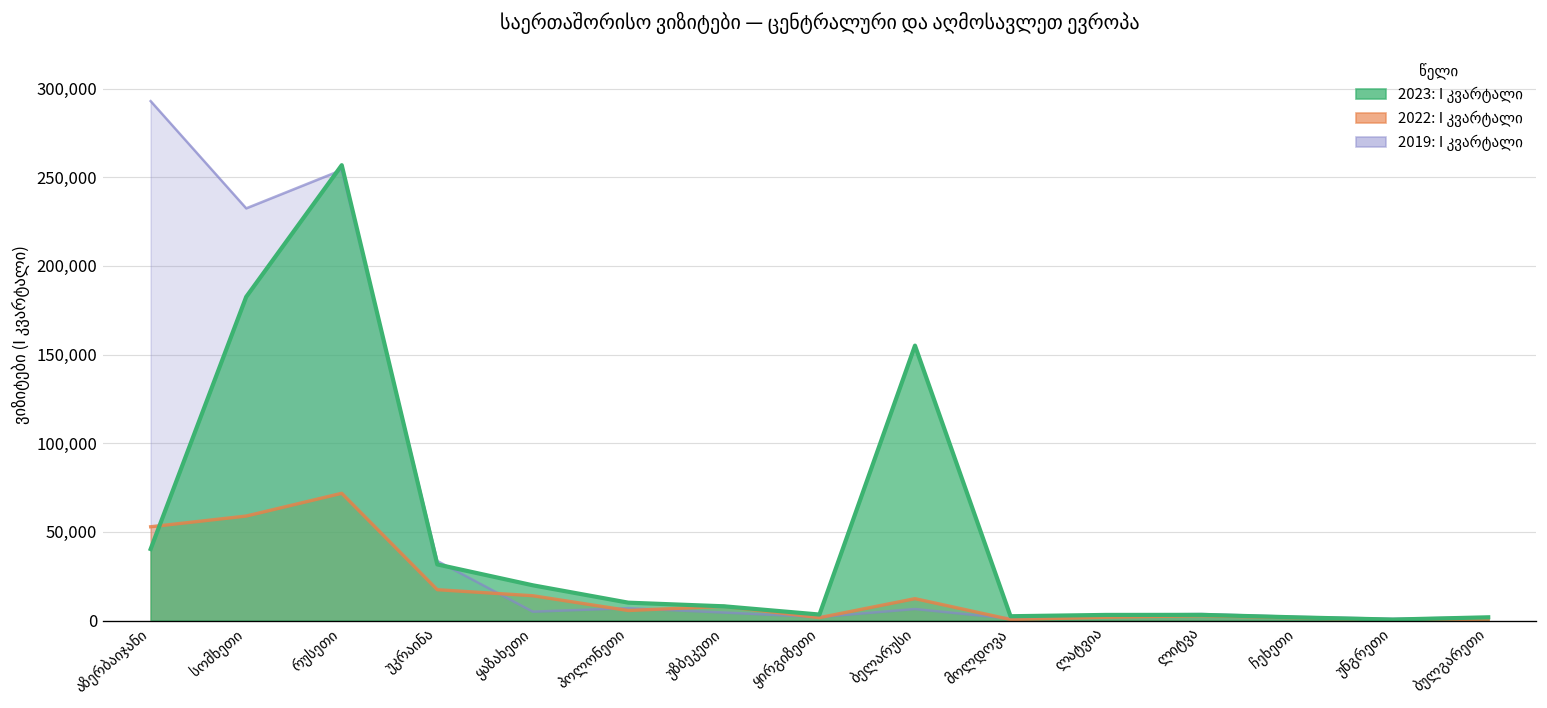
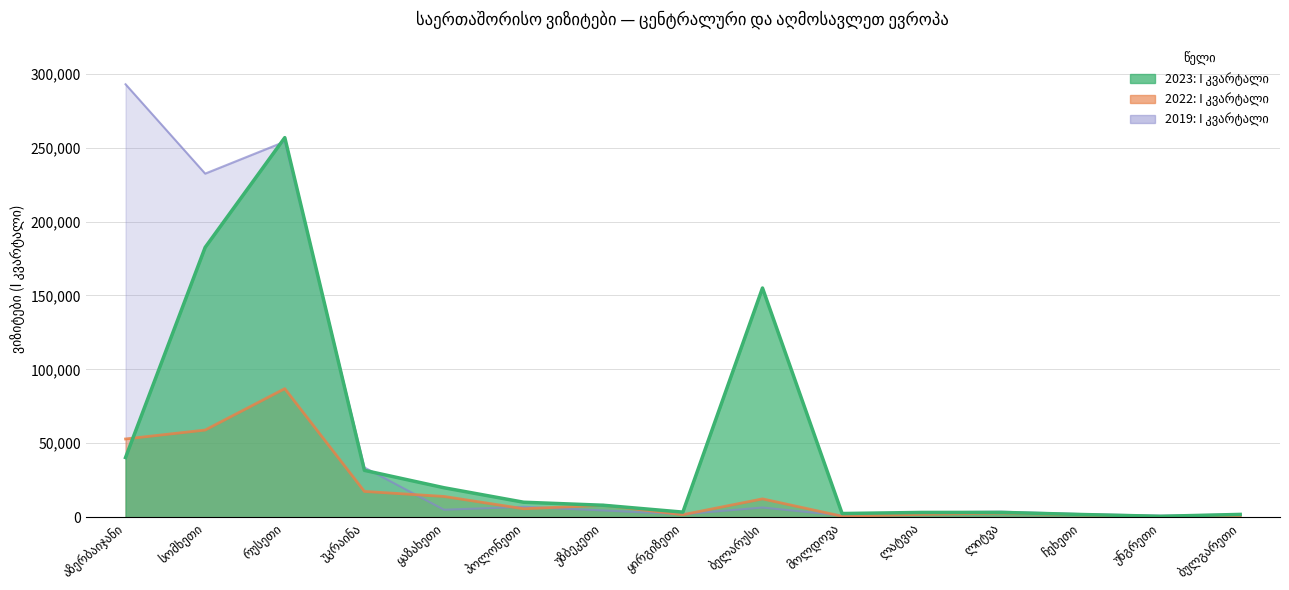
2022: I კვარტალი, რუსეთი: 72,000 -> 87,000
